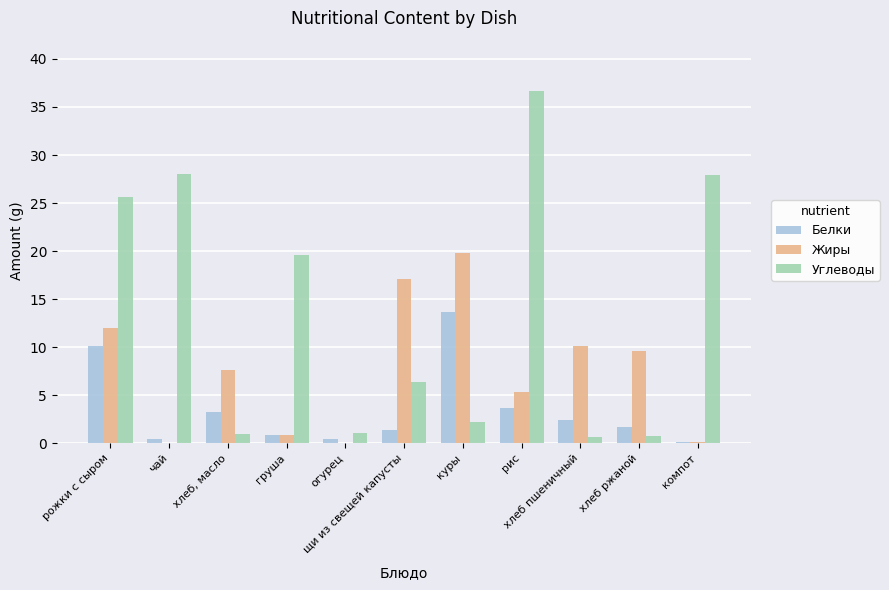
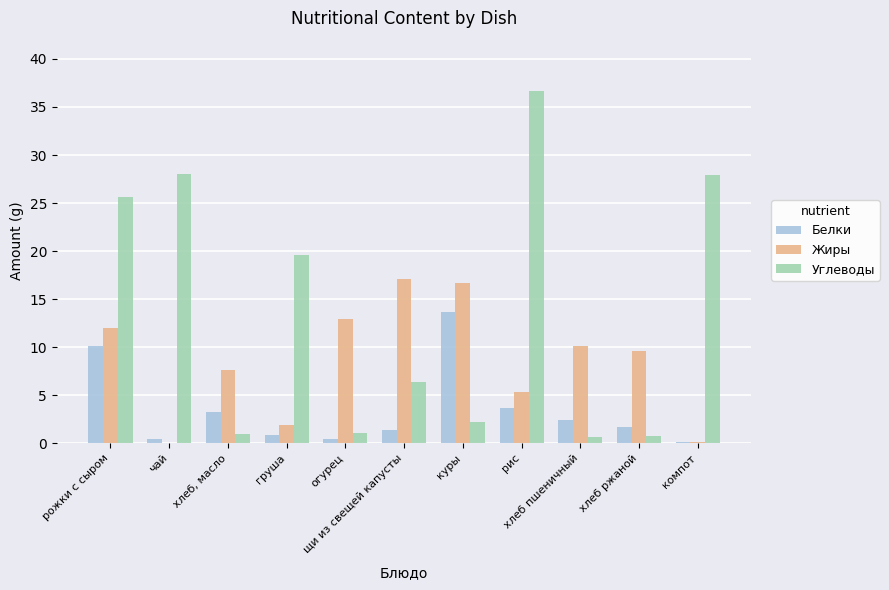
Жиры, груша: 1 -> 2
Жиры, огурец: 0 -> 13
Жиры, куры: 20 -> 17
